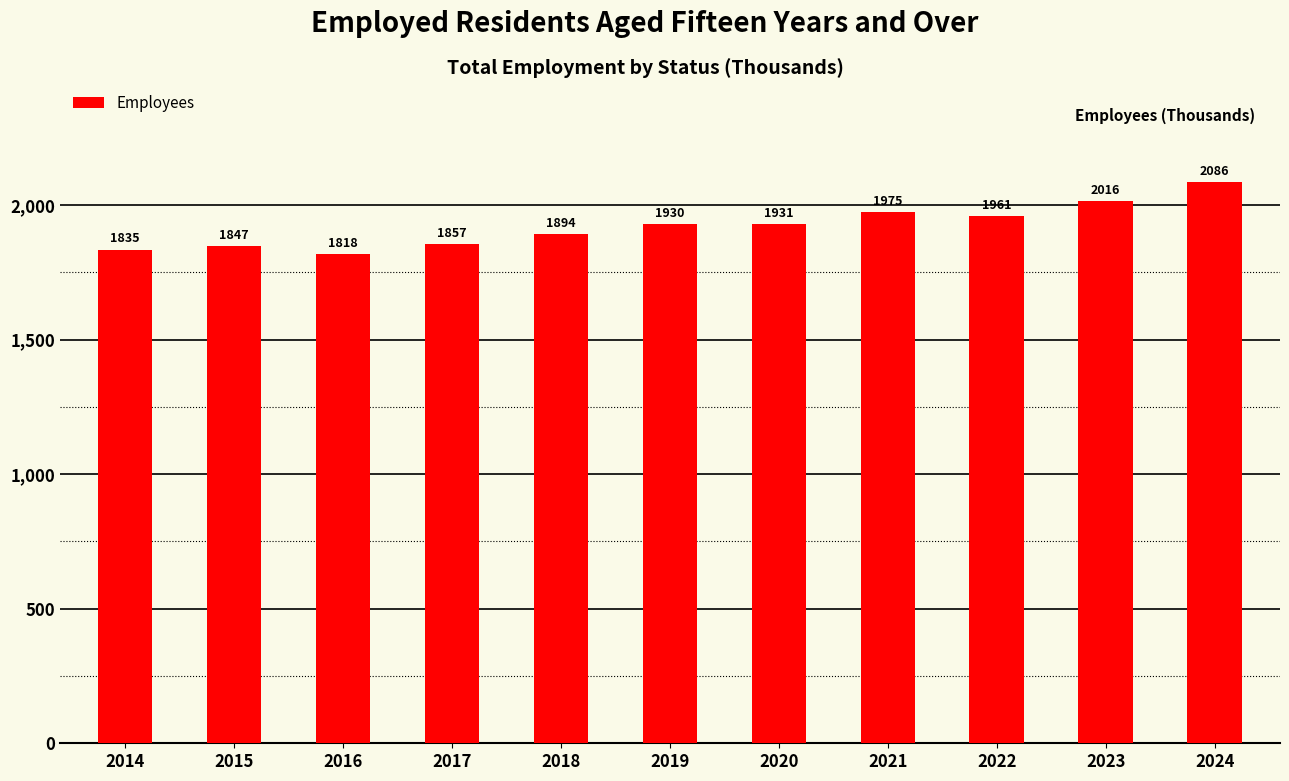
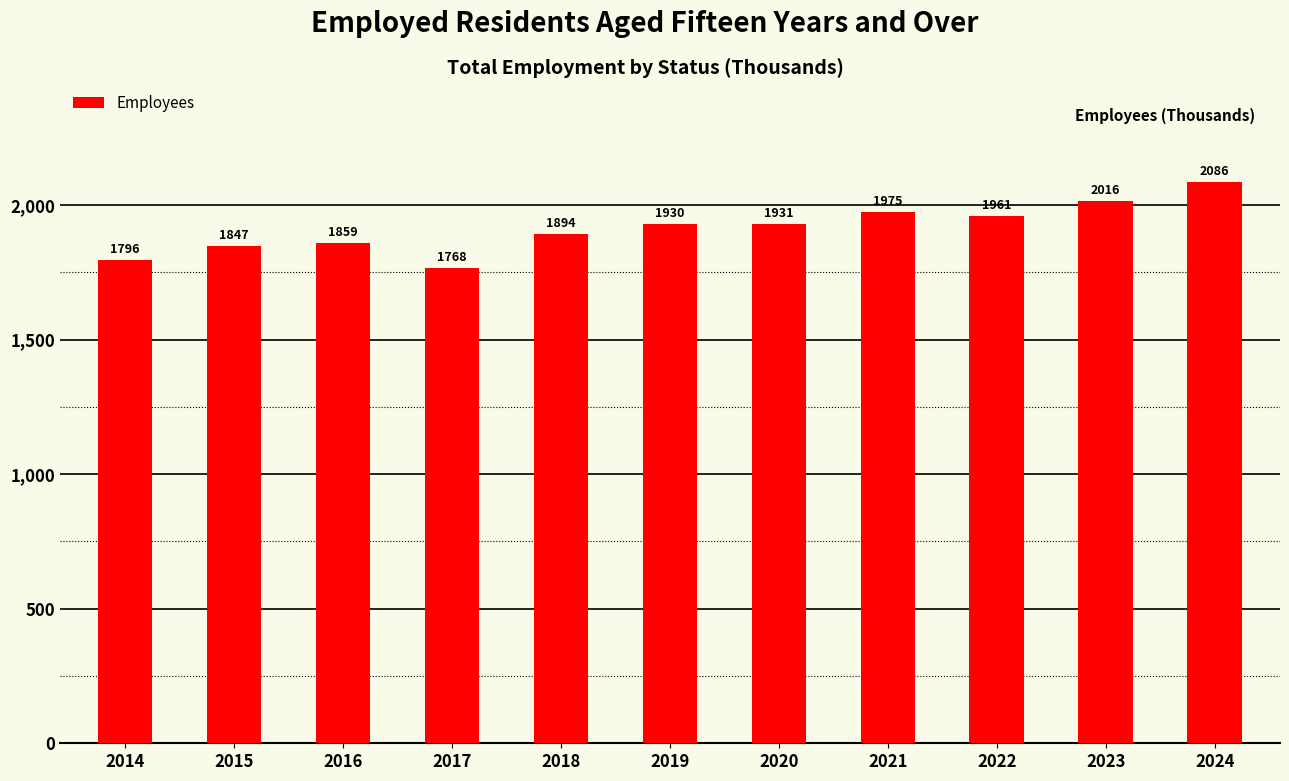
2014: 1835 -> 1796
2016: 1818 -> 1859
2017: 1857 -> 1768
